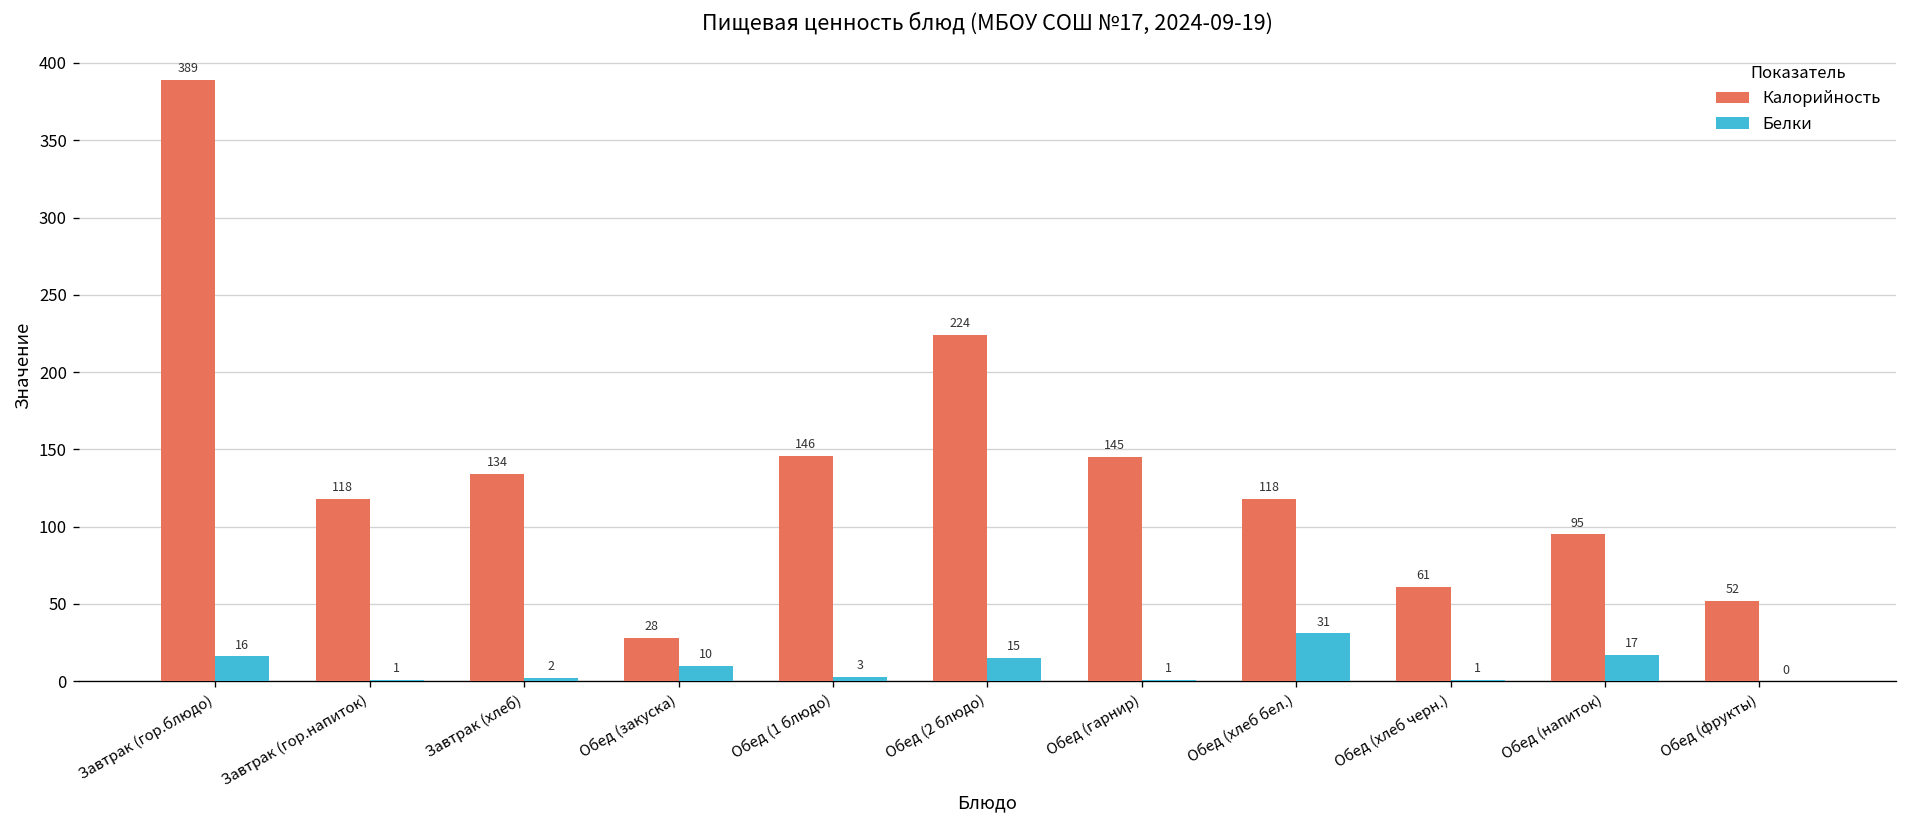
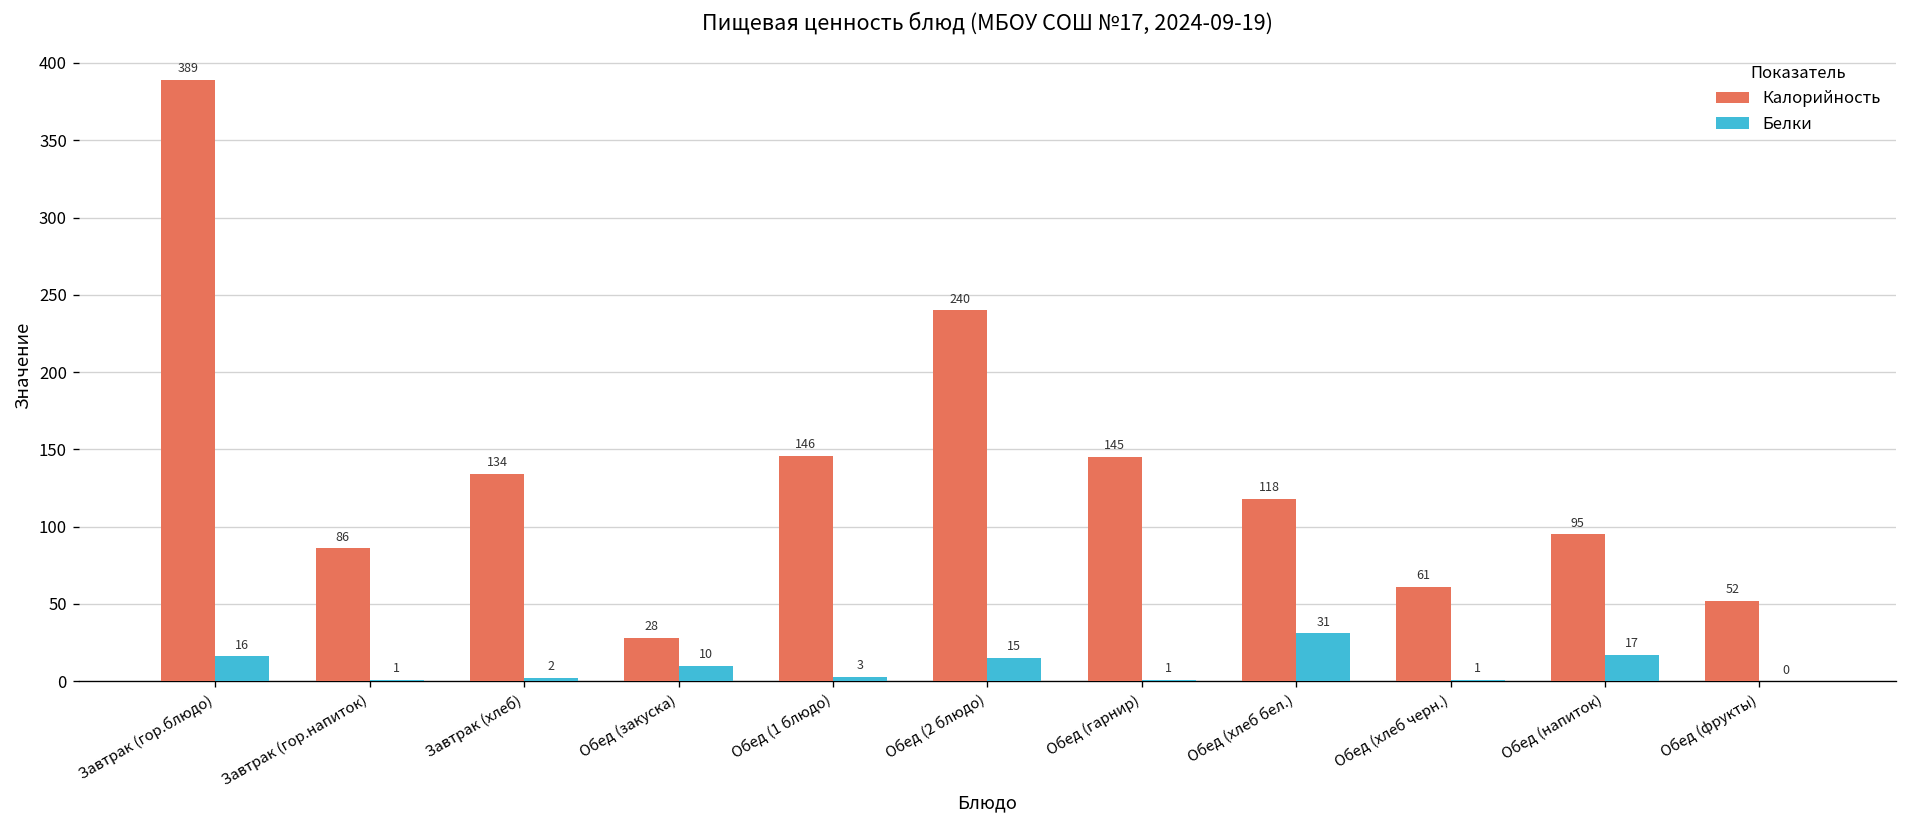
Калорийность, Завтрак (гор.напиток): 118 -> 86
Калорийность, Обед (2 блюдо): 224 -> 240
